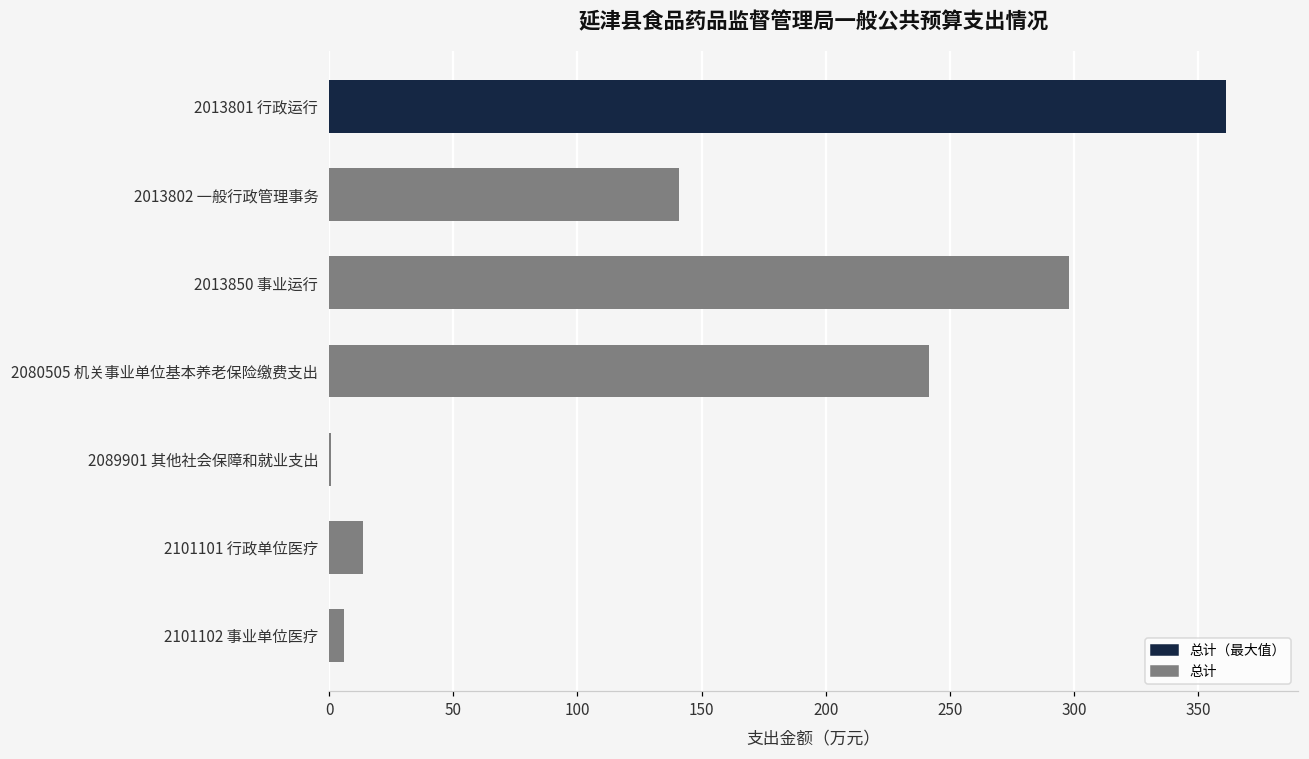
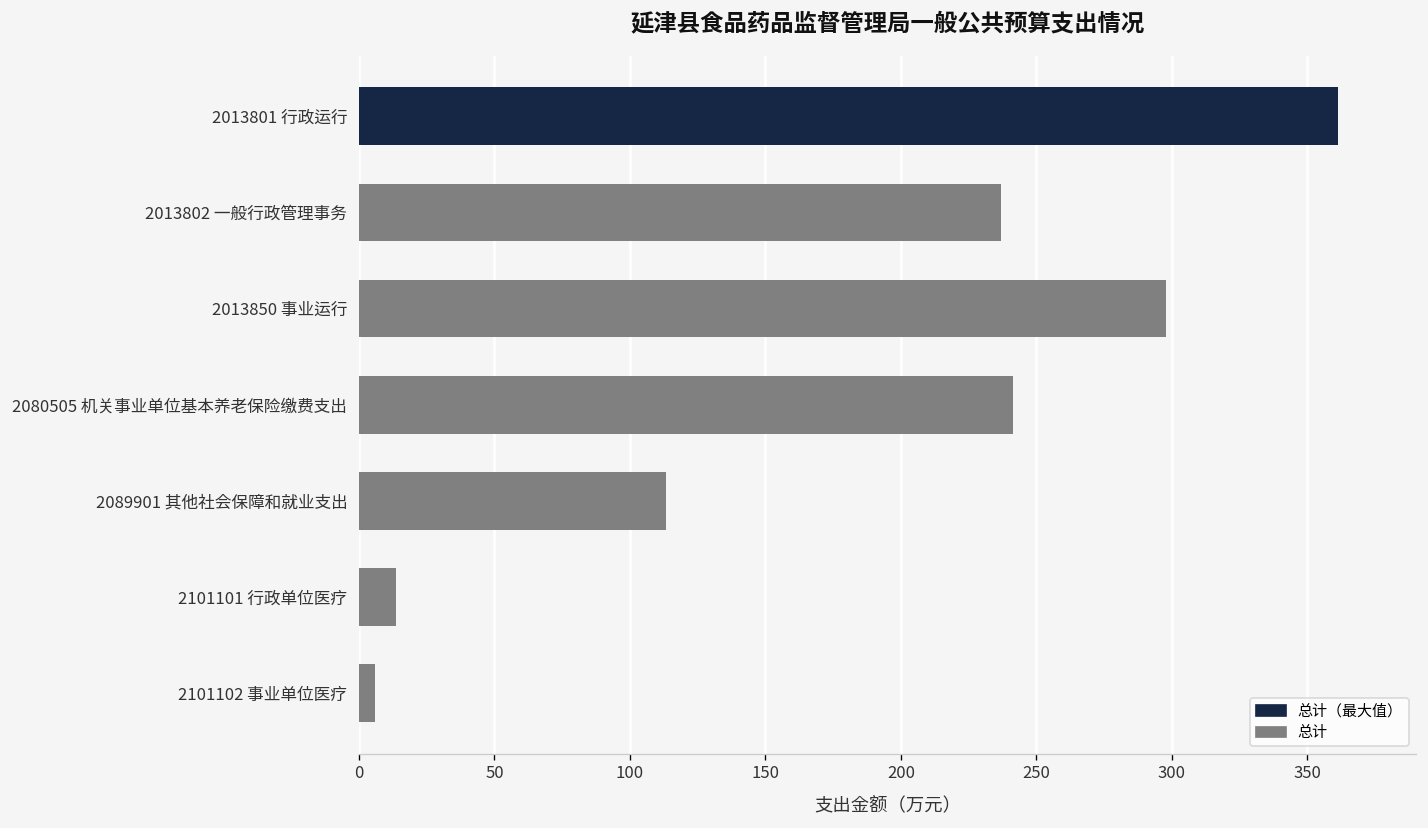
2013802 一般行政管理事务: 141 -> 237
2089901 其他社会保障和就业支出: 1 -> 113
